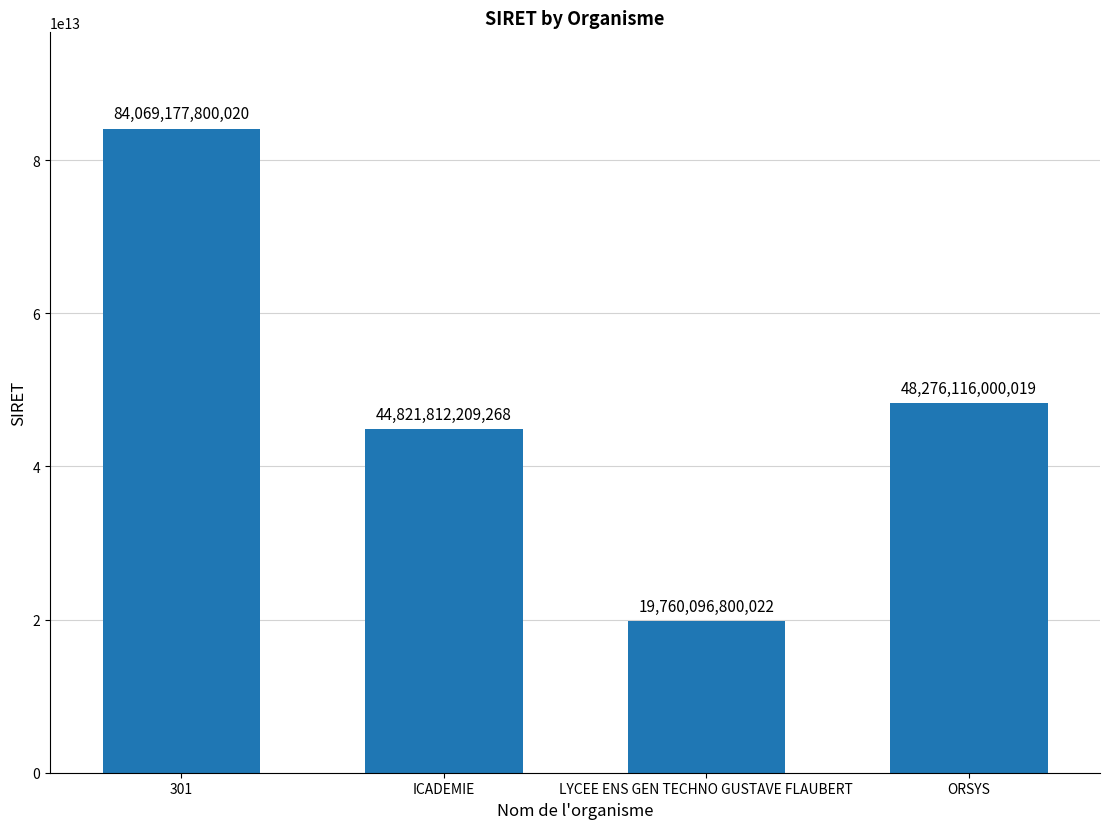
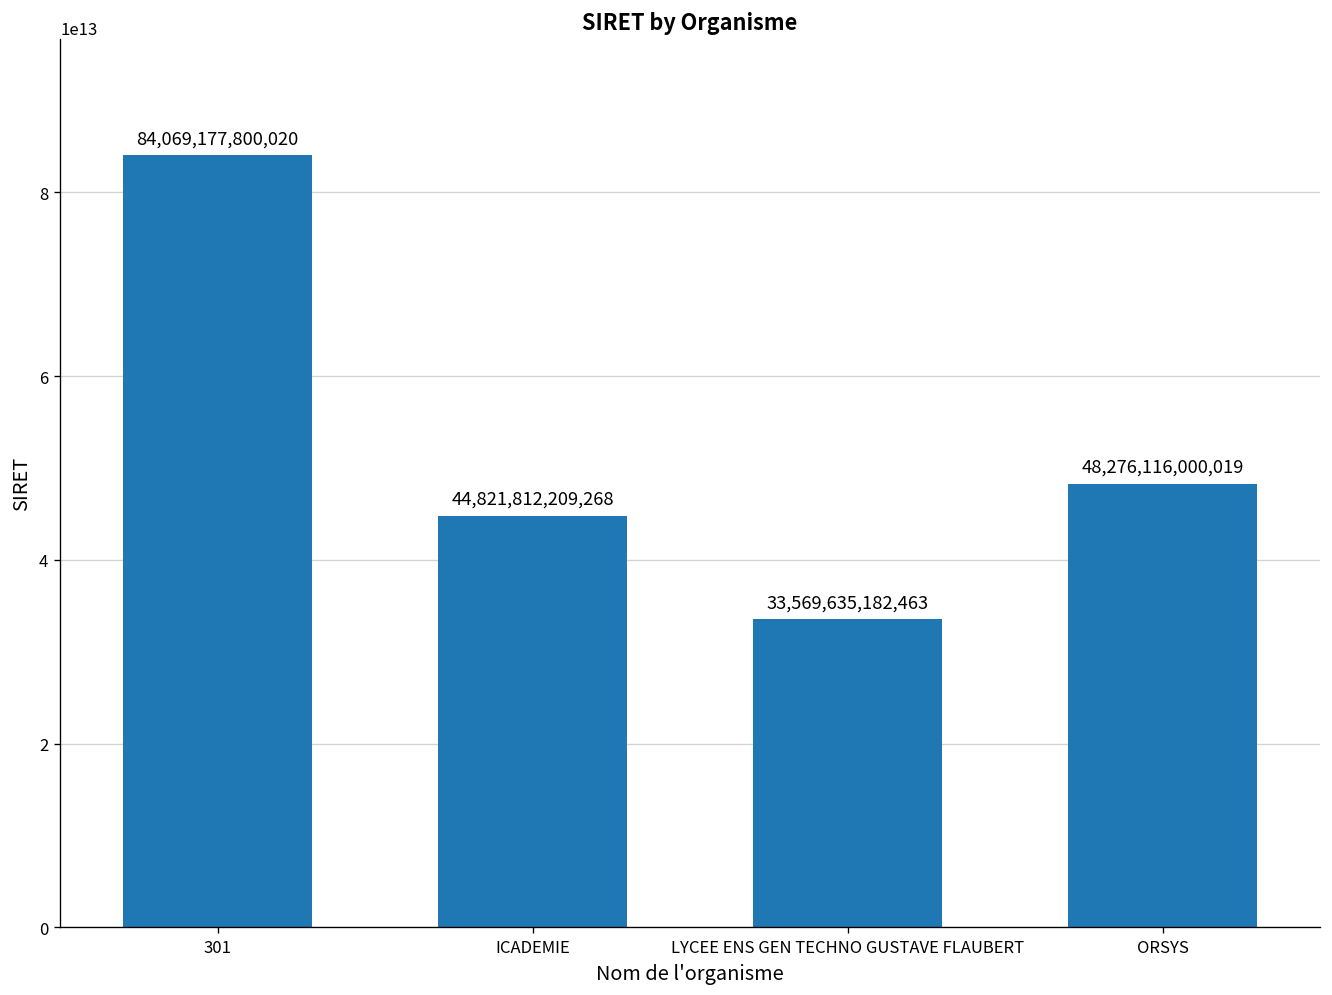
LYCEE ENS GEN TECHNO GUSTAVE FLAUBERT: 19,760,096,800,022 -> 33,569,635,182,463
